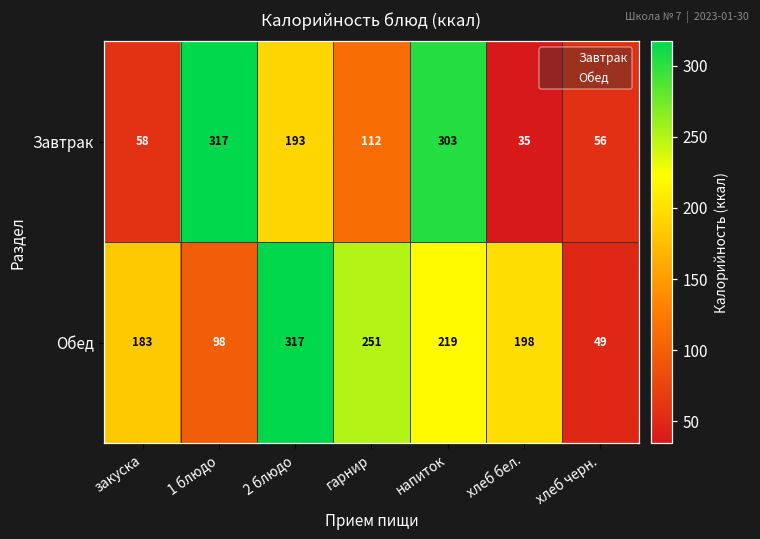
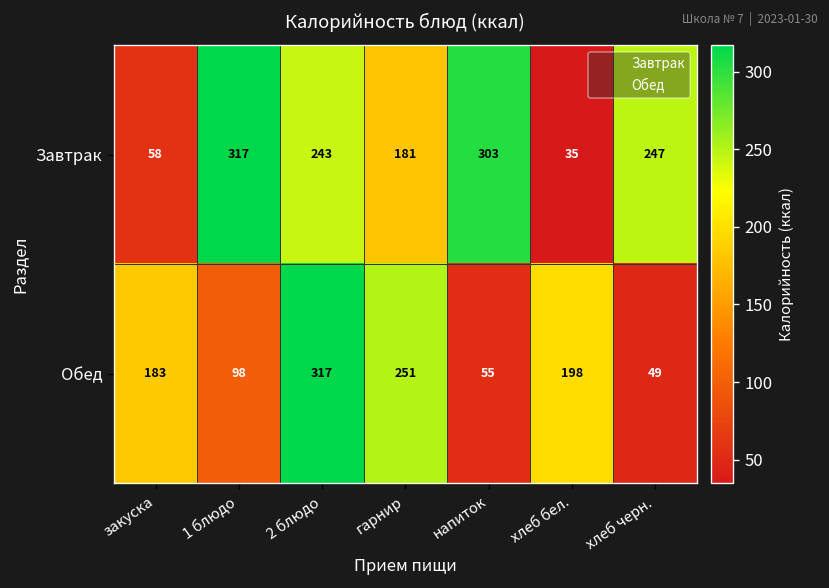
Завтрак, 2 блюдо: 193 -> 243
Завтрак, гарнир: 112 -> 181
Завтрак, хлеб черн.: 56 -> 247
Обед, напиток: 219 -> 55
